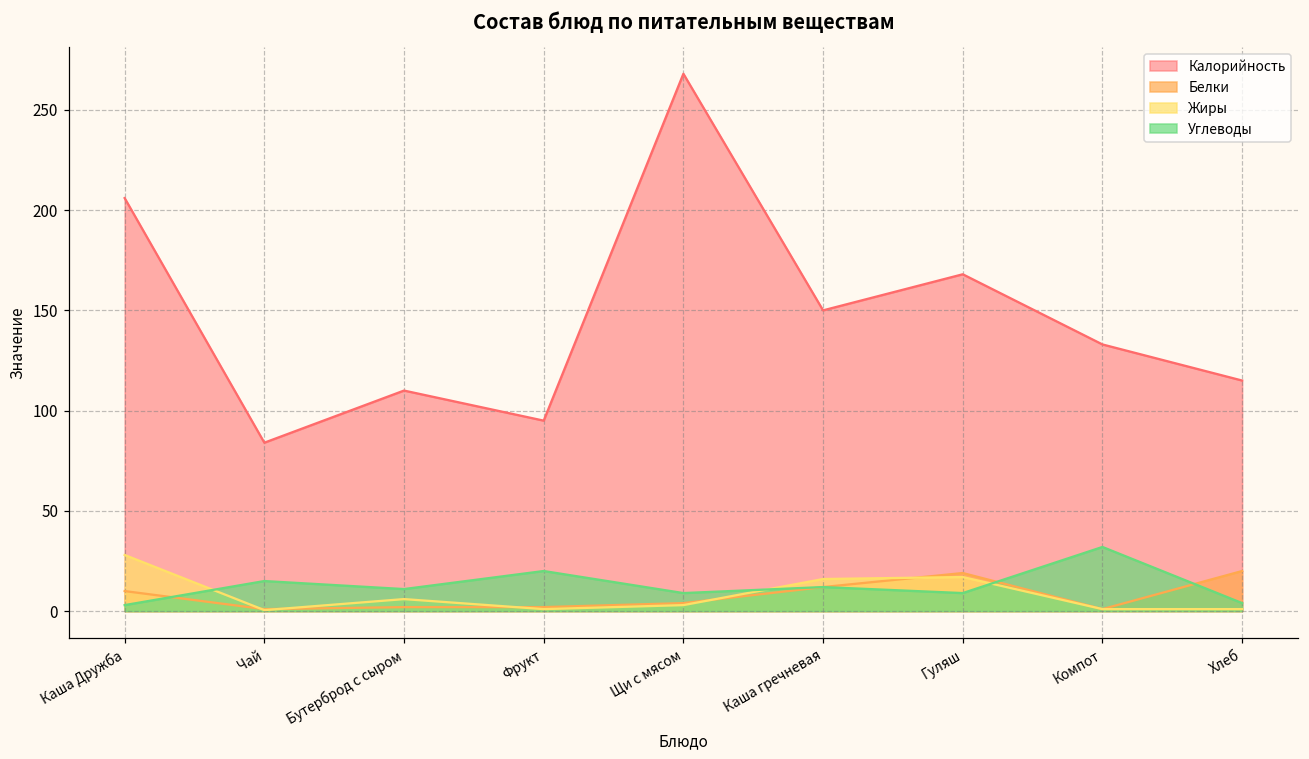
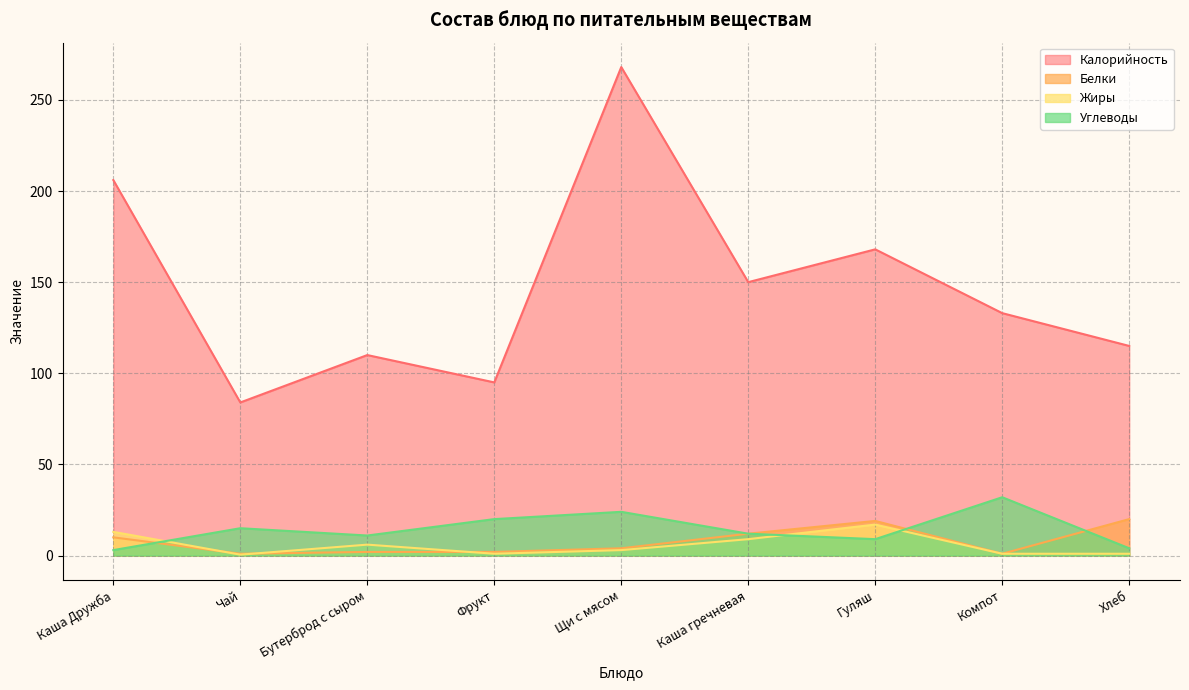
Жиры, Каша Дружба: 28 -> 13
Углеводы, Щи с мясом: 9 -> 24
Жиры, Каша гречневая: 16 -> 9
